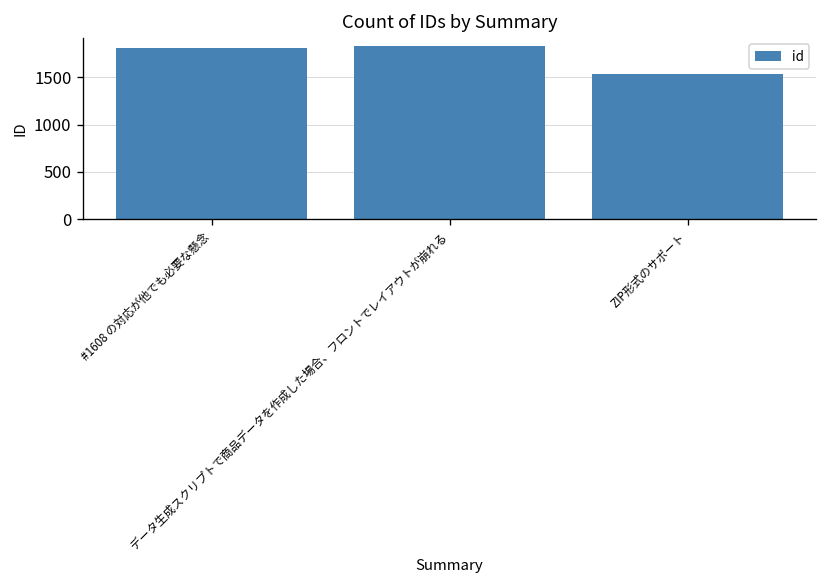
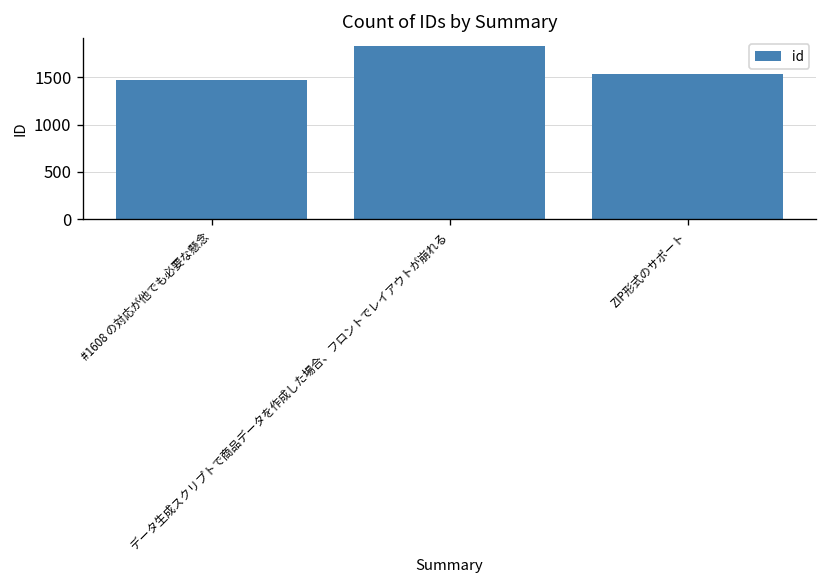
#1608 の対応が他でも必要な懸念: 1800 -> 1500
